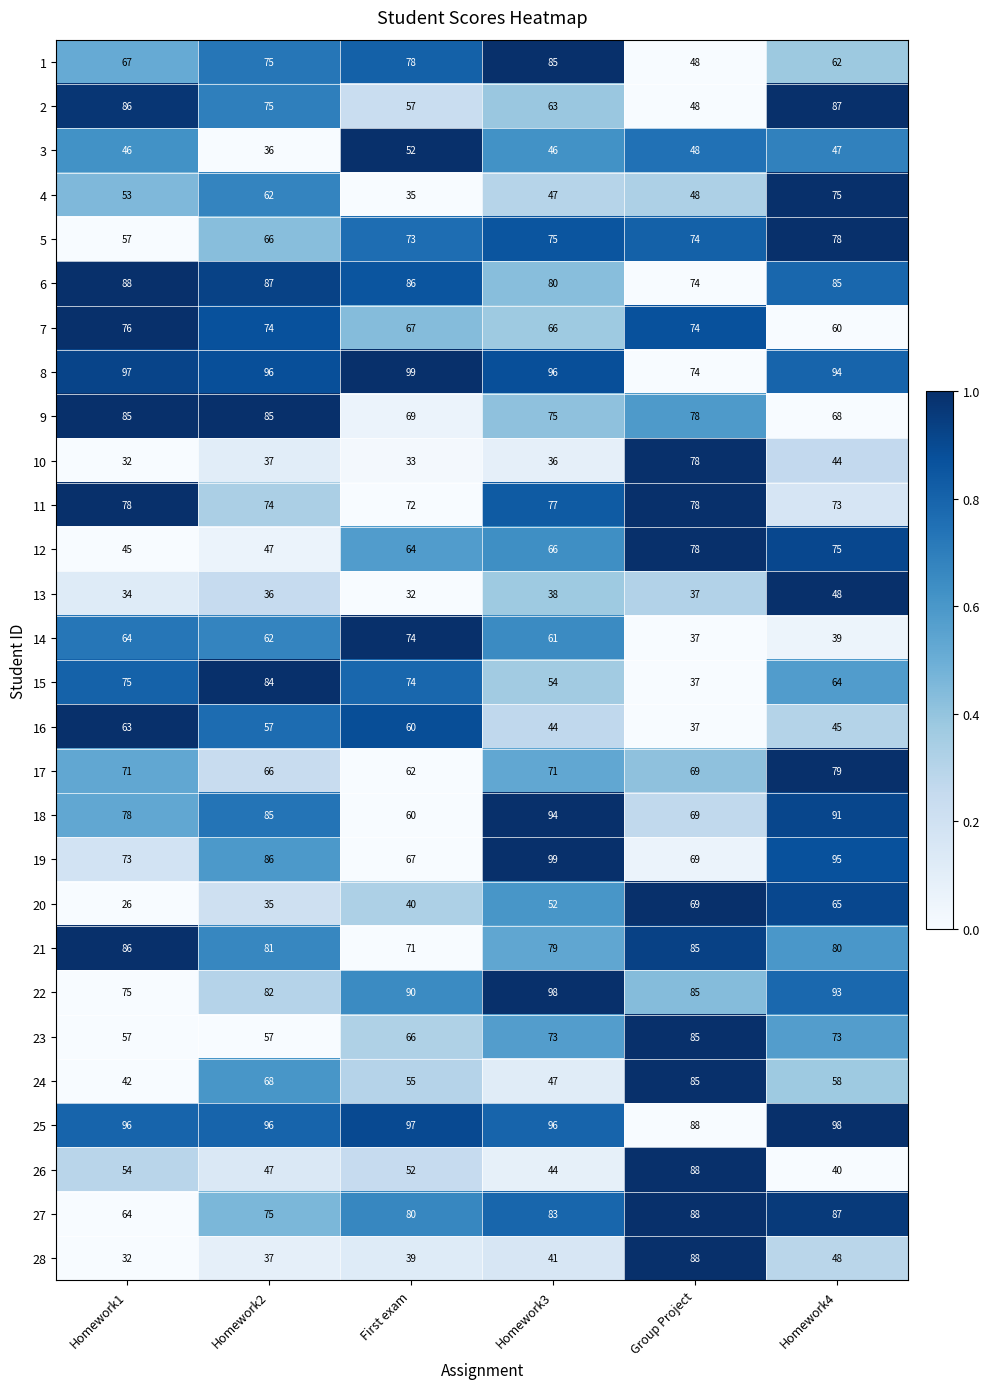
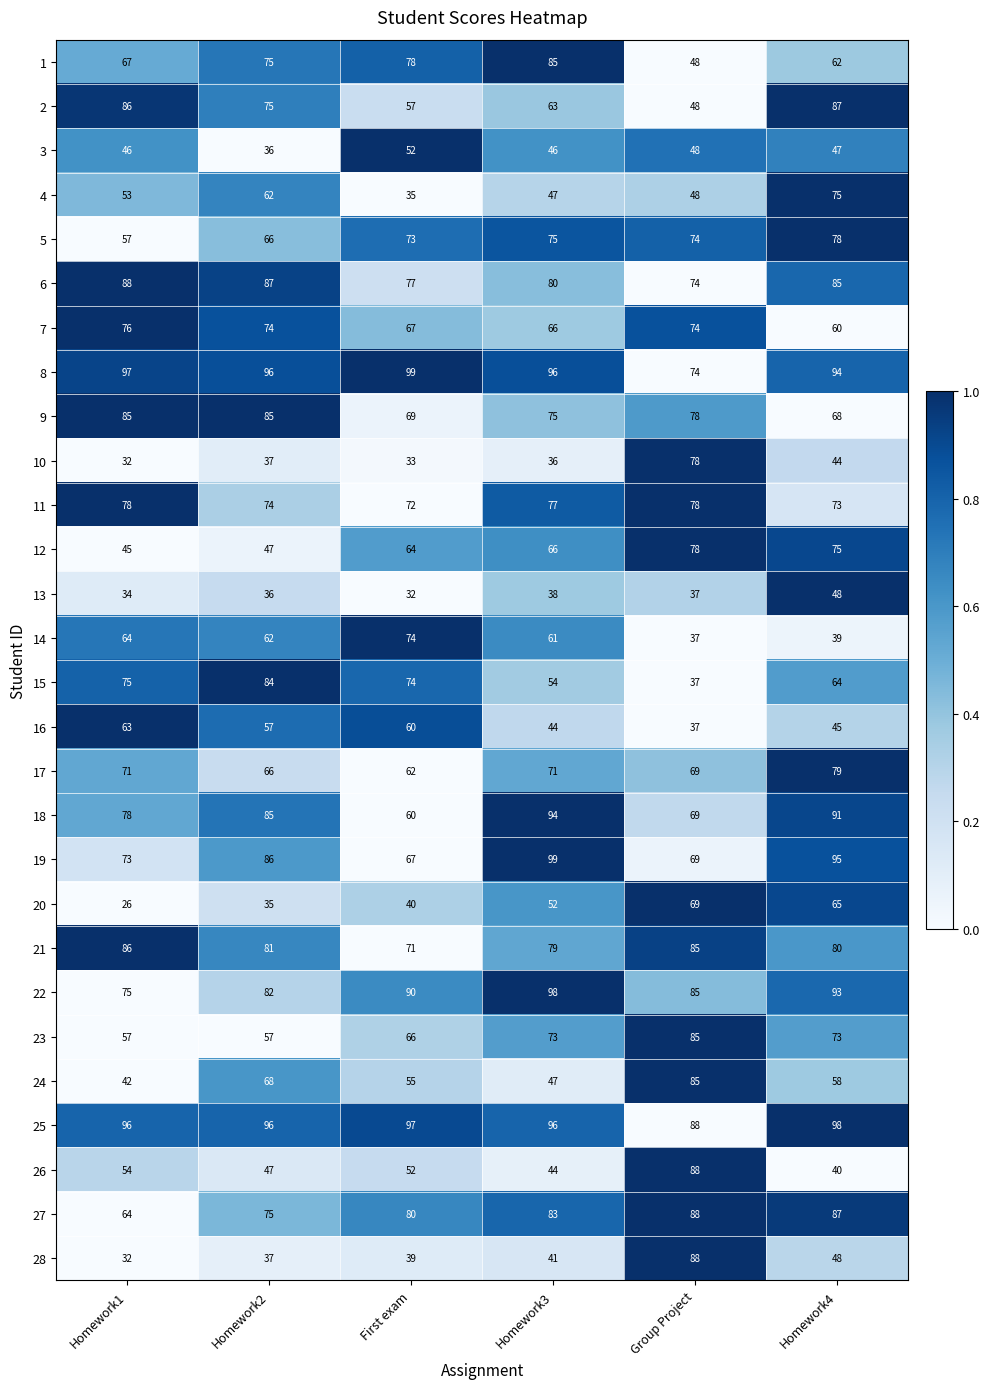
6, First exam: 86 -> 77
